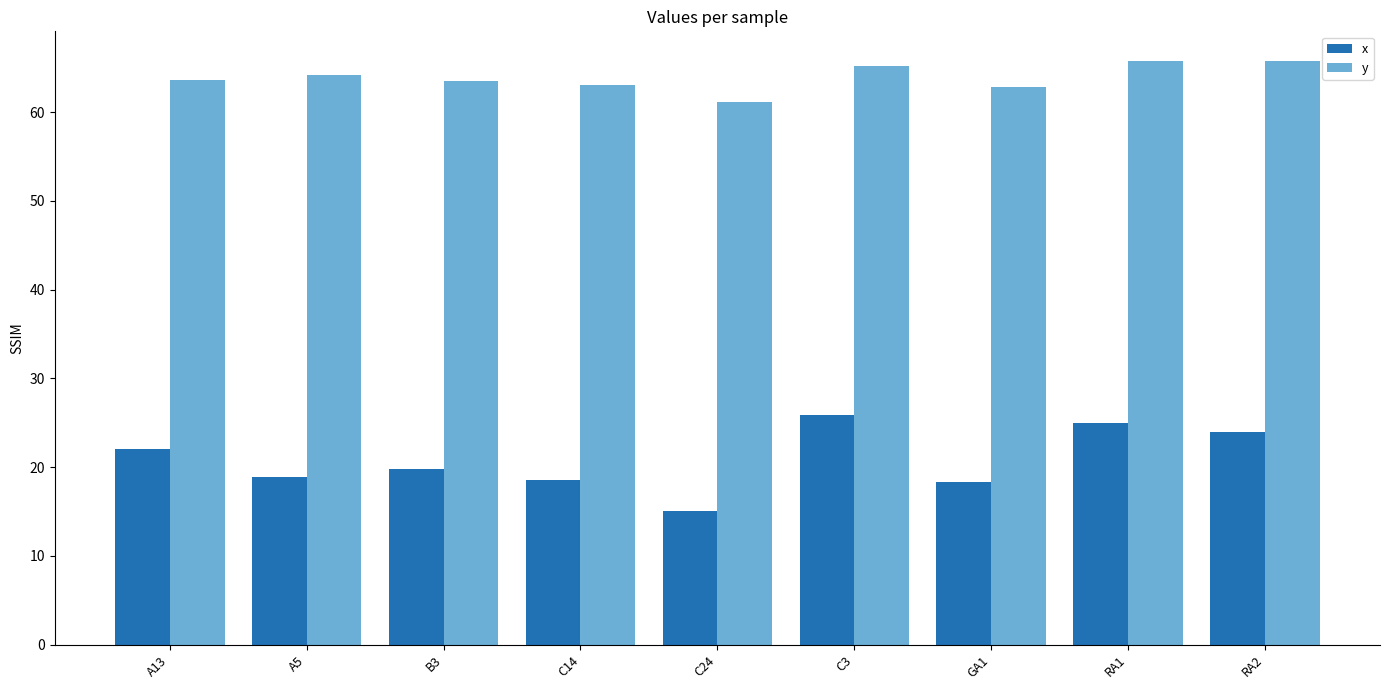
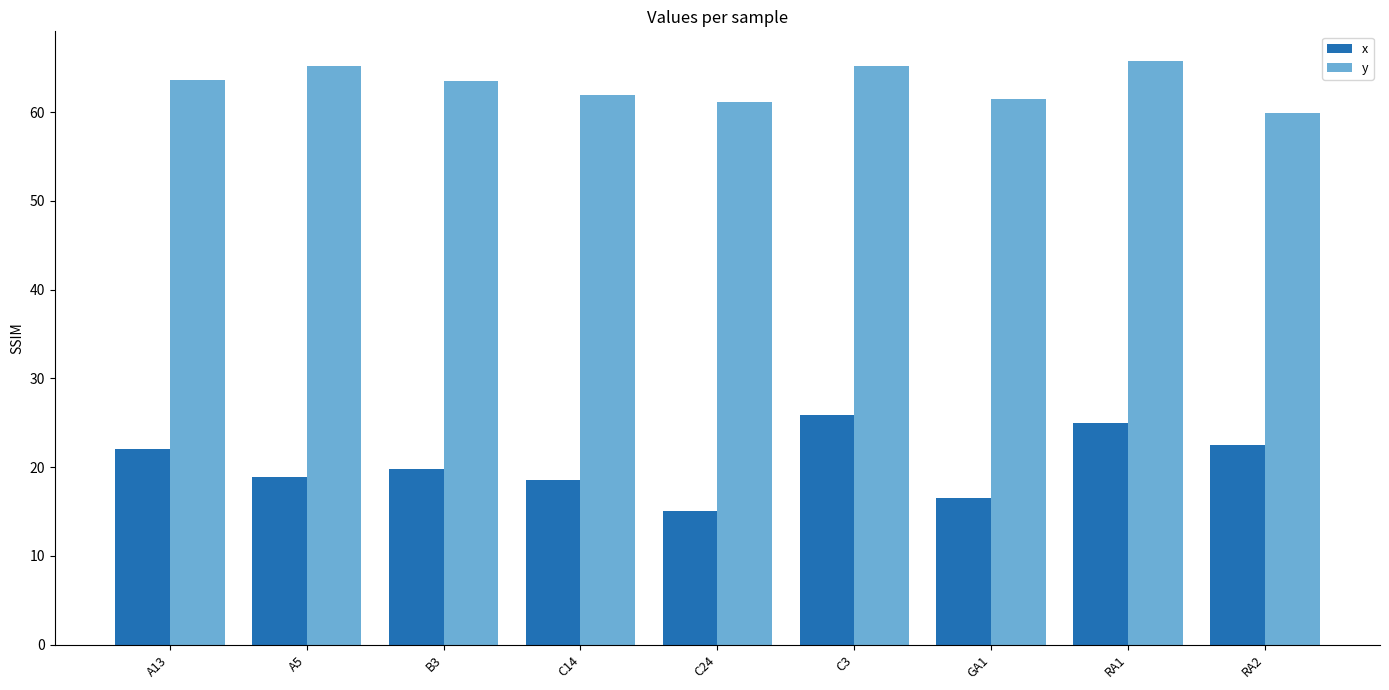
y, A5: 64 -> 65
y, C14: 63 -> 62
x, GA1: 18 -> 16
y, GA1: 63 -> 61
x, RA2: 24 -> 22
y, RA2: 66 -> 60
